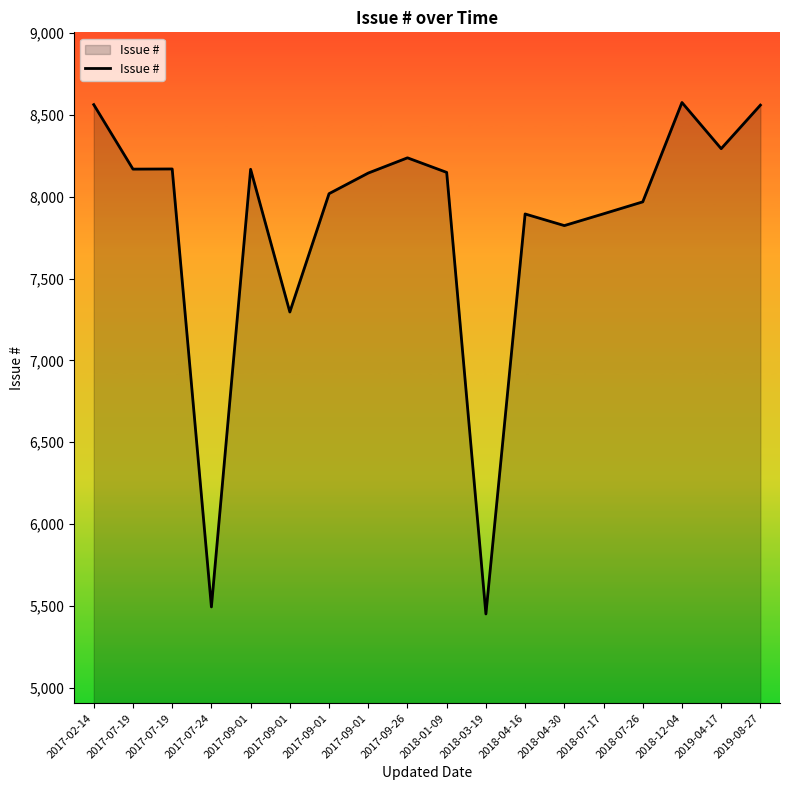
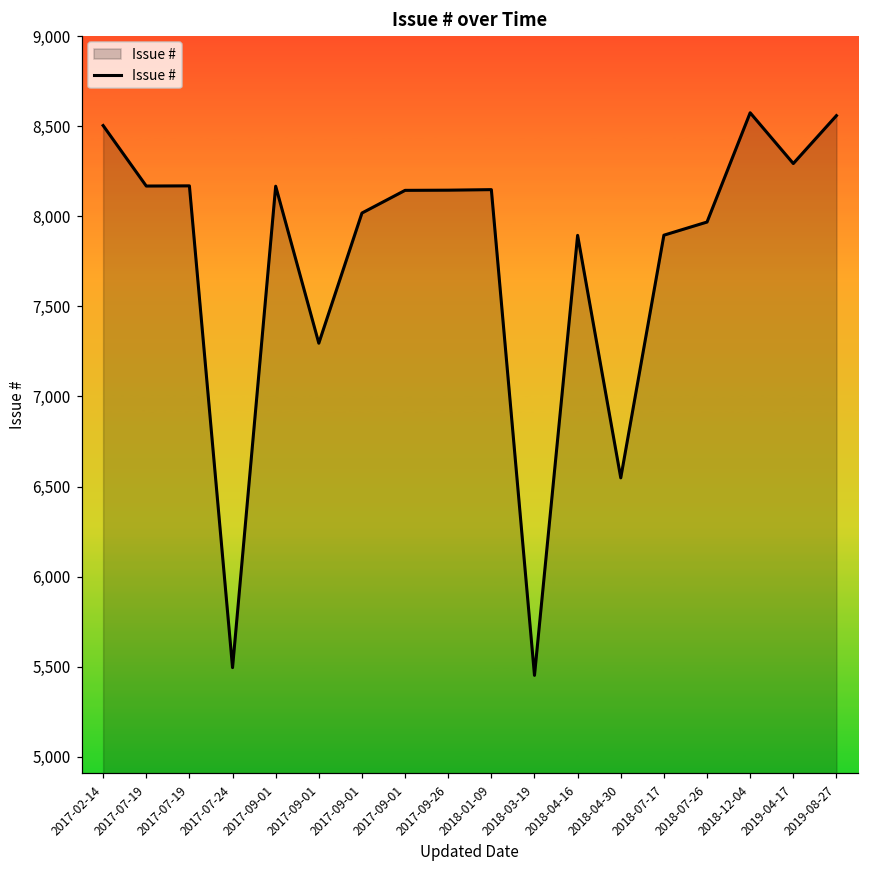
2017-02-14: 8,560 -> 8,510
2017-09-26: 8,240 -> 8,150
2018-04-30: 7,820 -> 6,550
